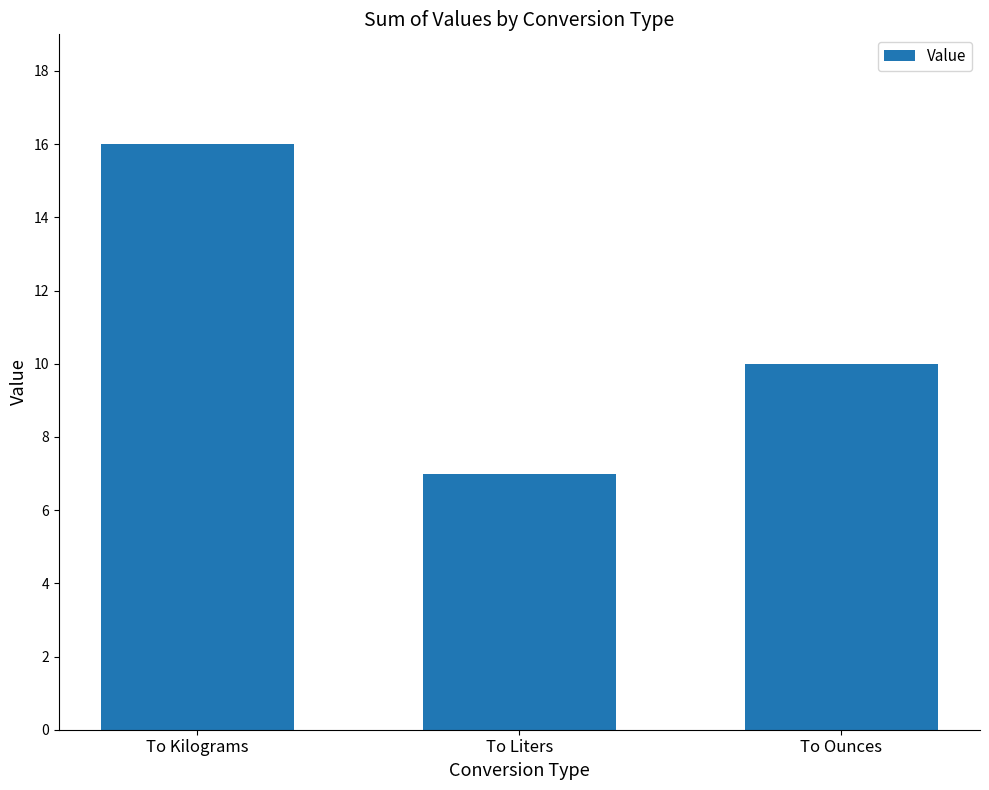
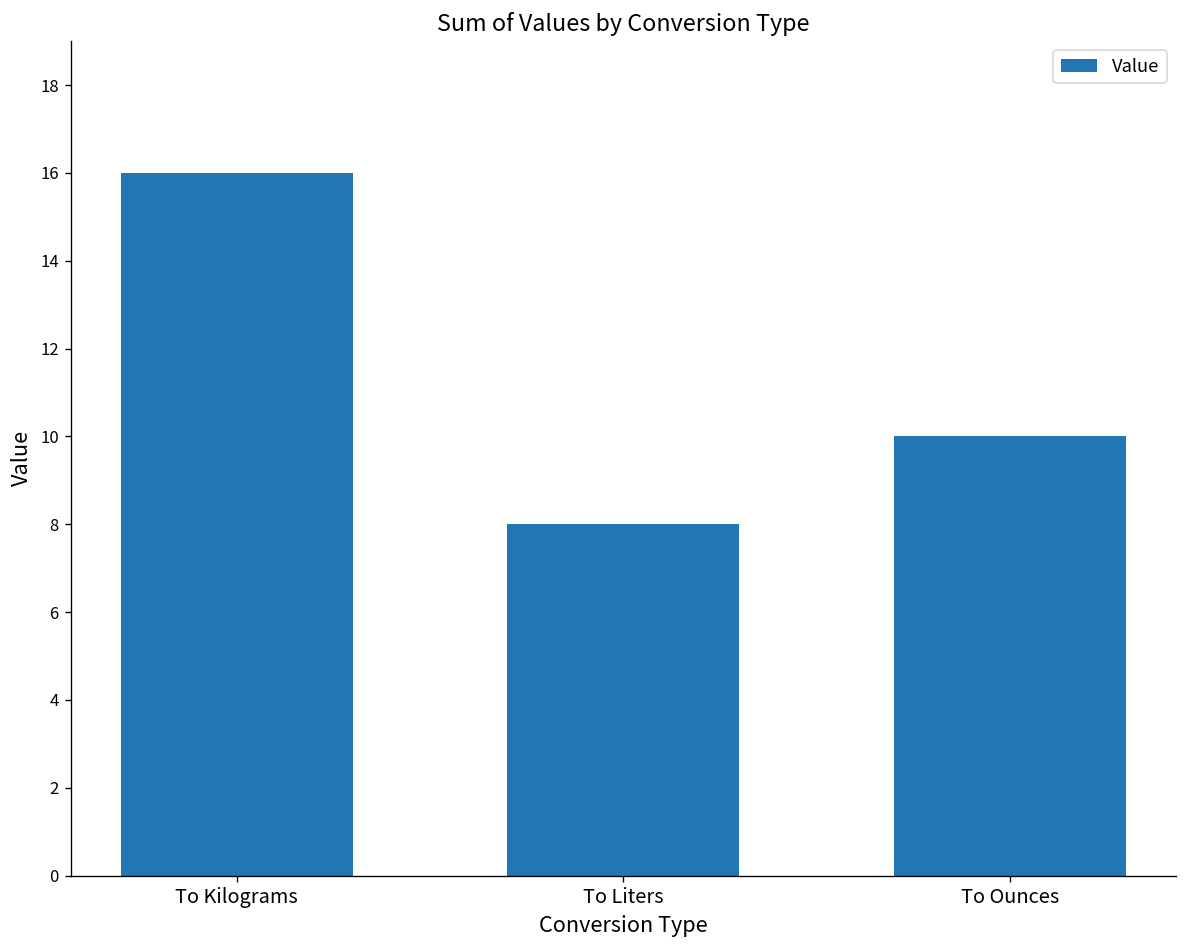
To Liters: 7 -> 8
